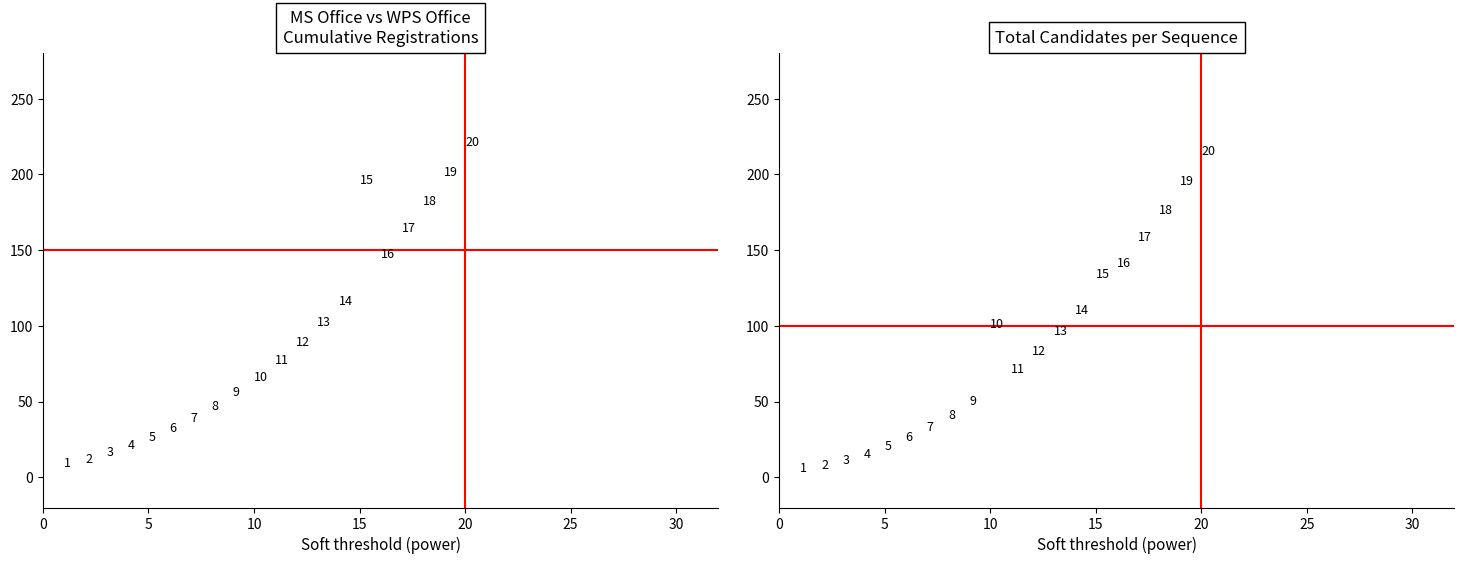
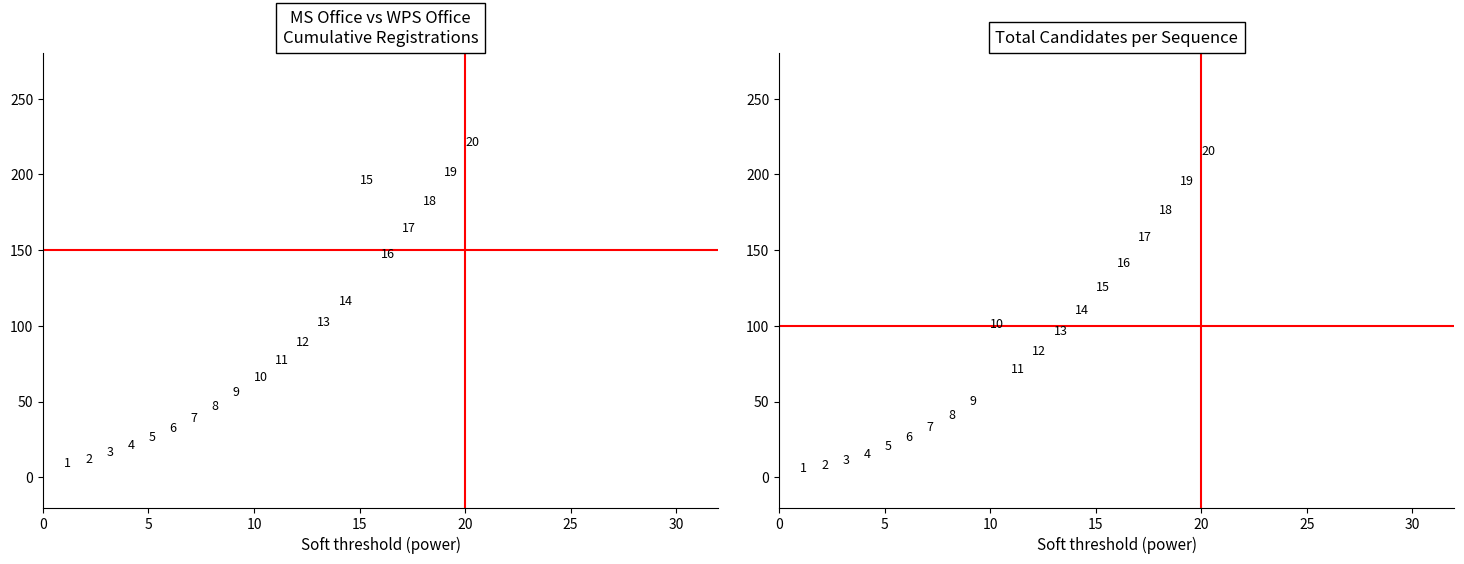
Total Candidates per Sequence, 15: 130 -> 121
